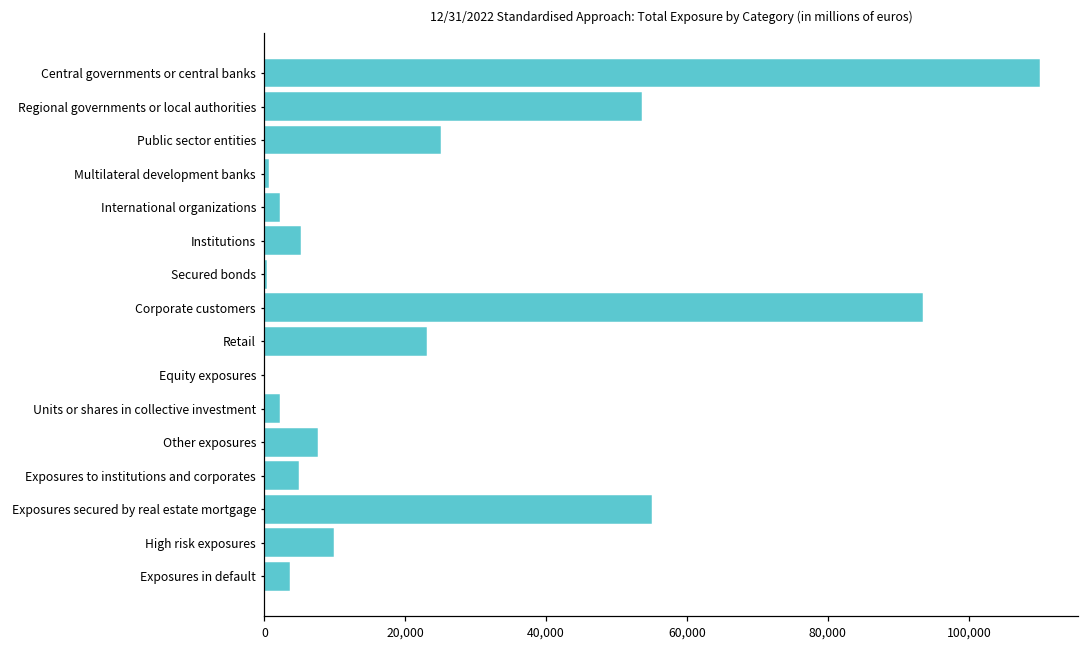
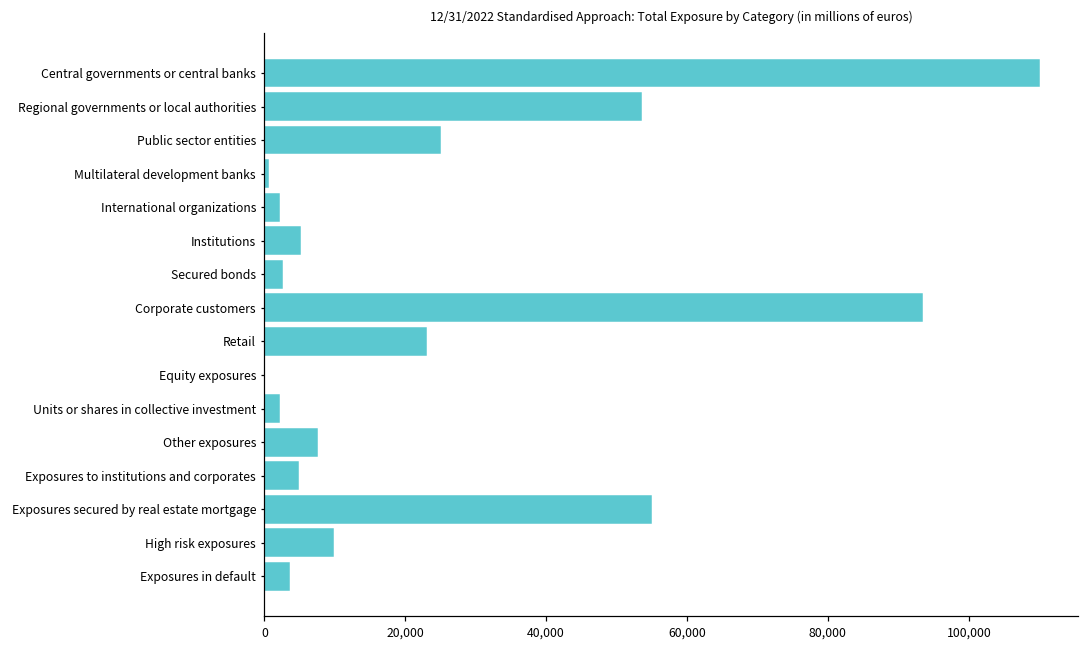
Secured bonds: 0 -> 2,000
